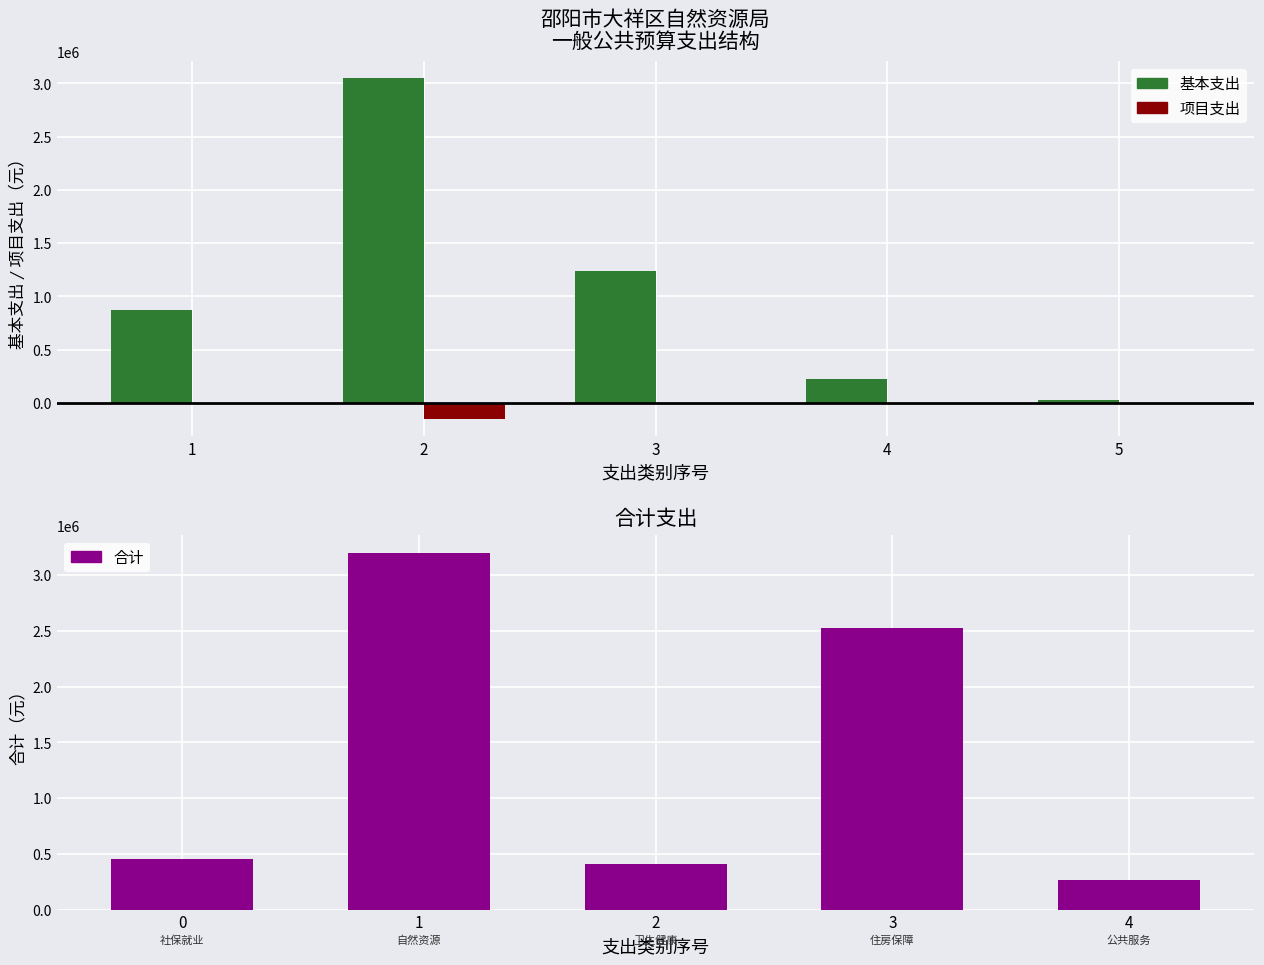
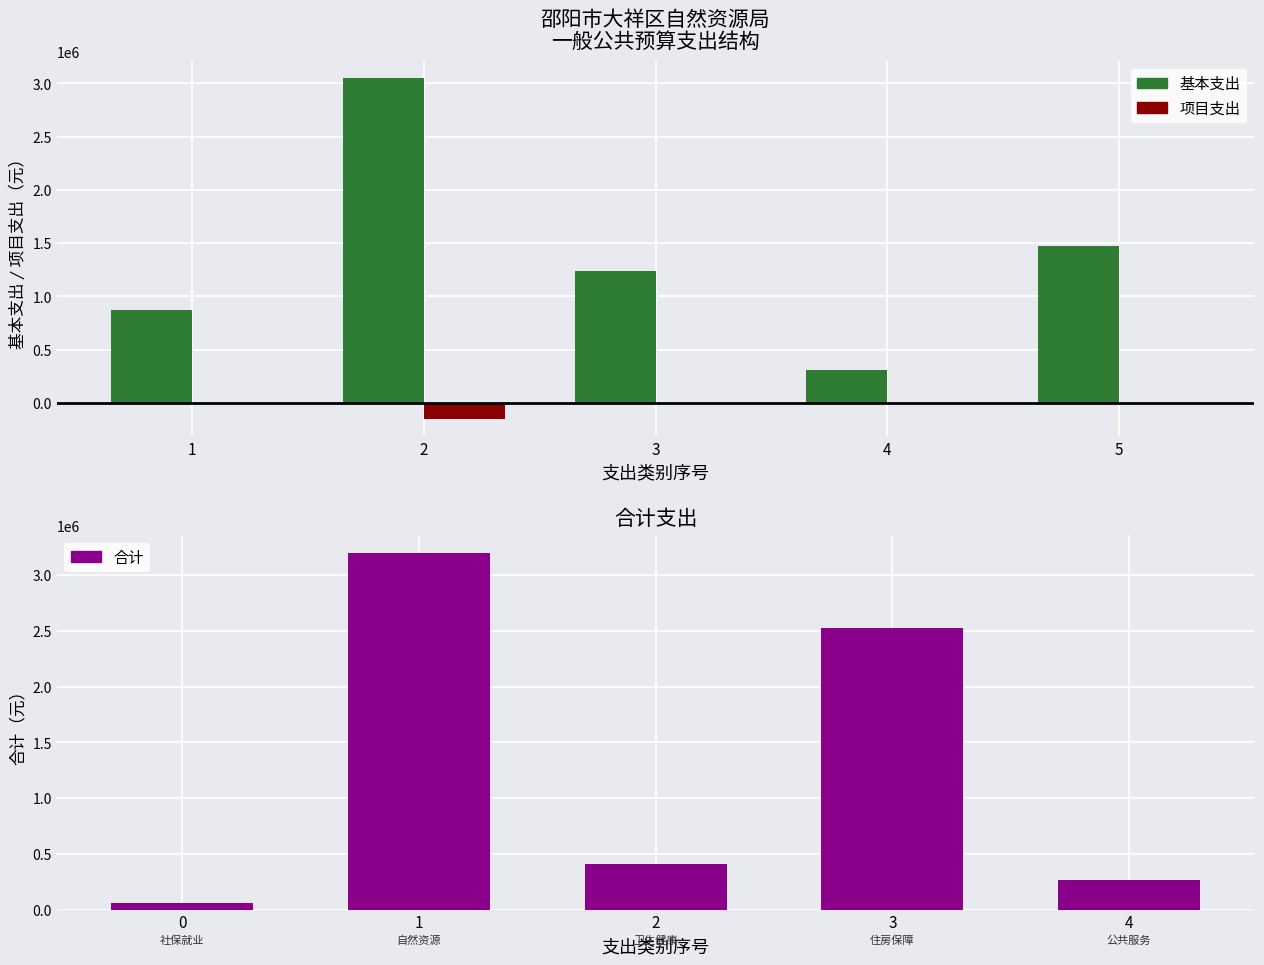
邵阳市大祥区自然资源局 一般公共预算支出结构, 基本支出, 4: 220000 -> 310000
邵阳市大祥区自然资源局 一般公共预算支出结构, 基本支出, 5: 20000 -> 1470000
合计支出, 0: 450000 -> 60000
